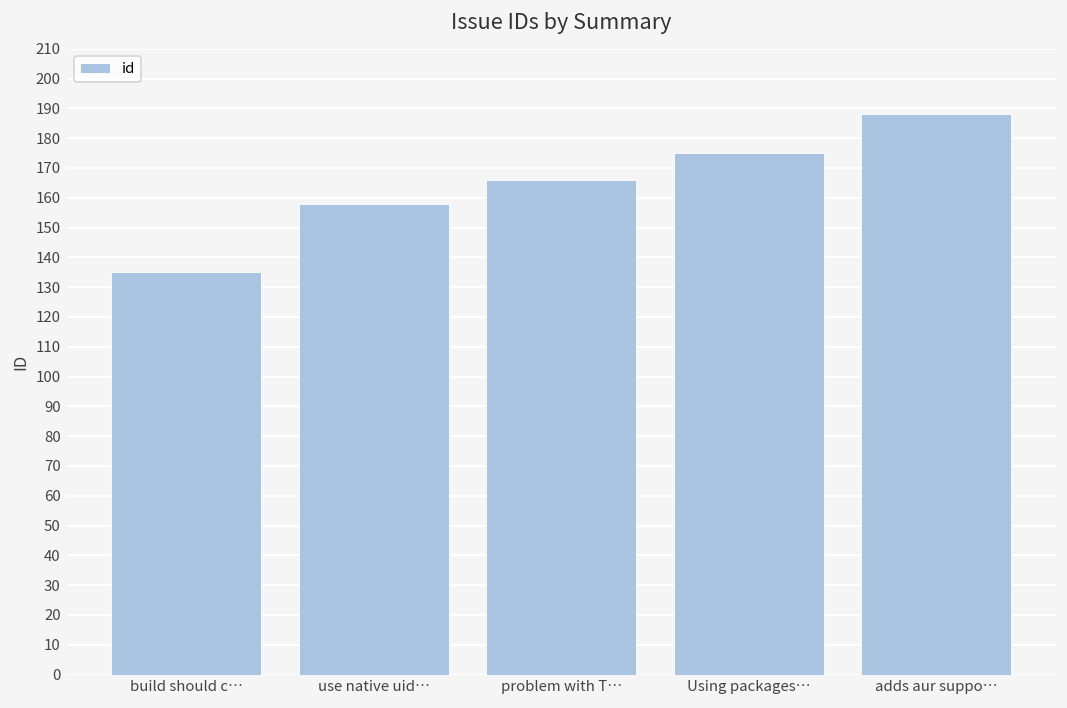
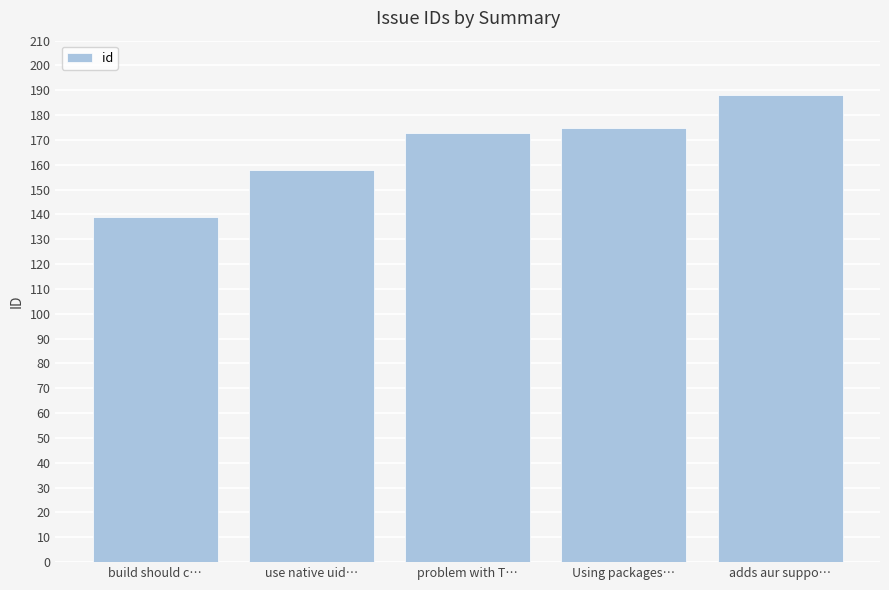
build should c…: 135 -> 139
problem with T…: 166 -> 173
